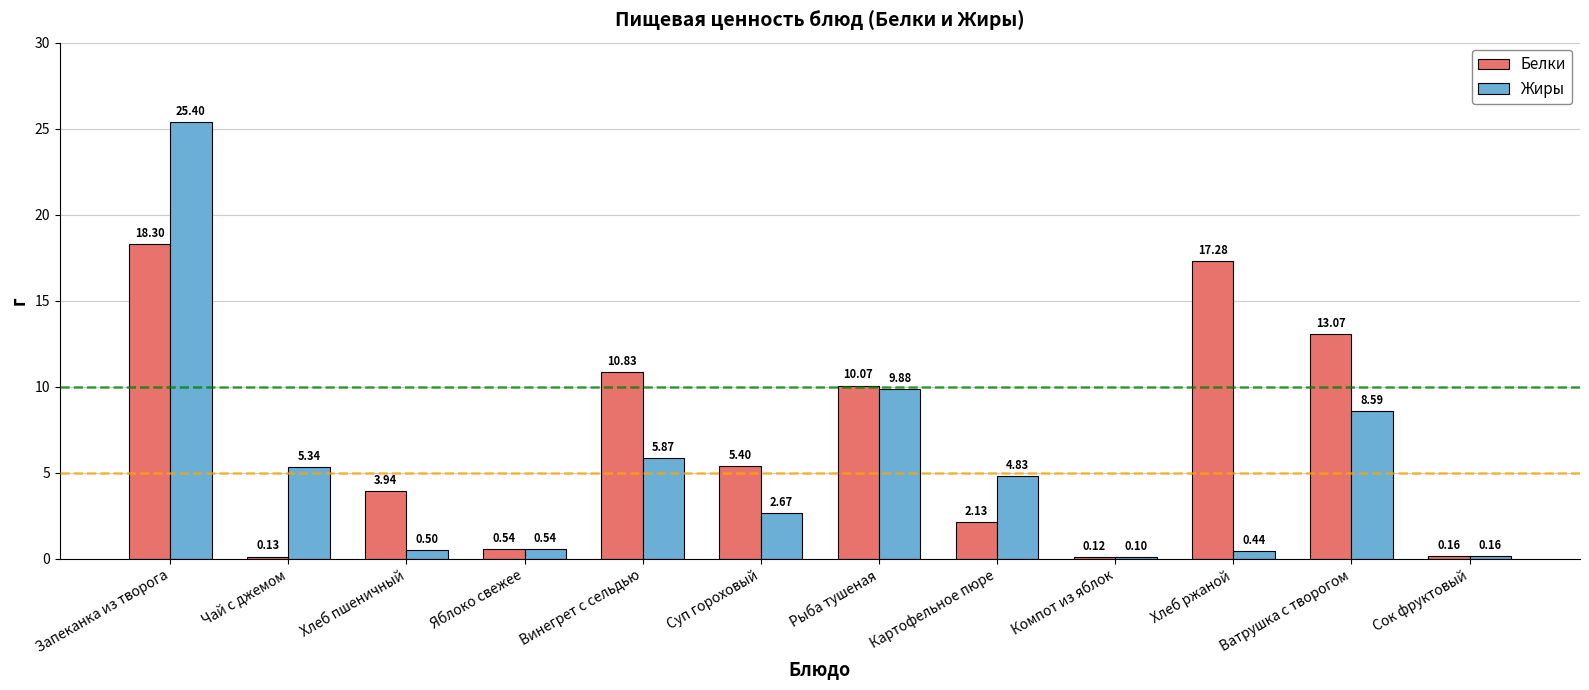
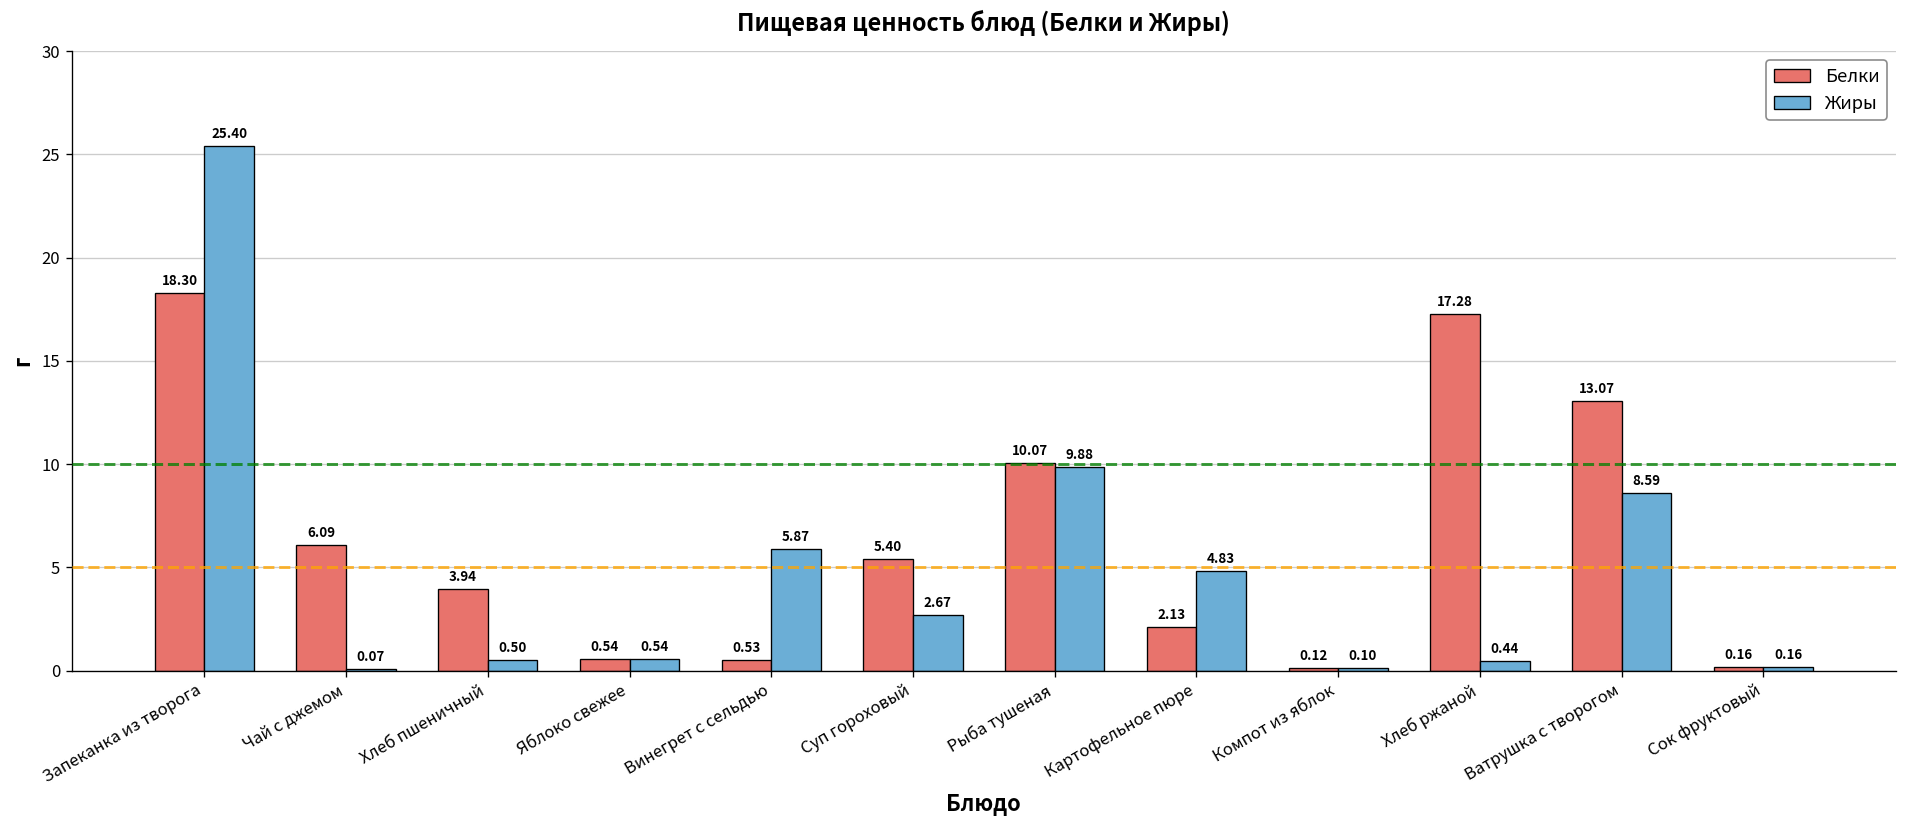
Белки, Чай с джемом: 0.13 -> 6.09
Жиры, Чай с джемом: 5.34 -> 0.07
Белки, Винегрет с сельдью: 10.83 -> 0.53
